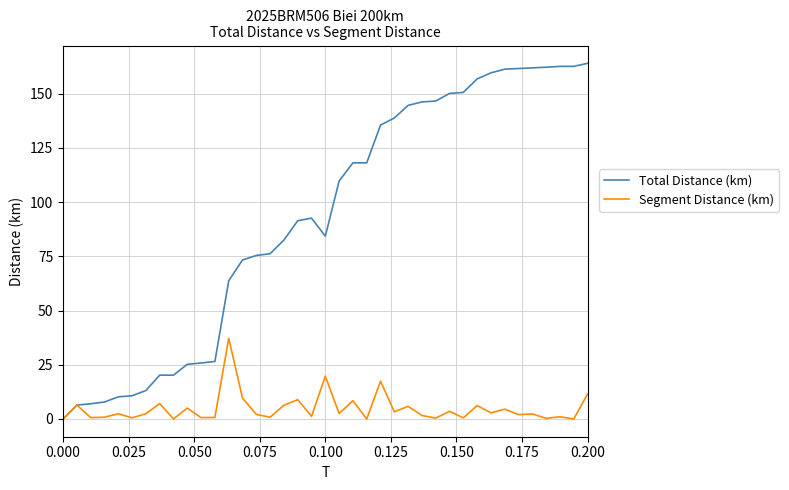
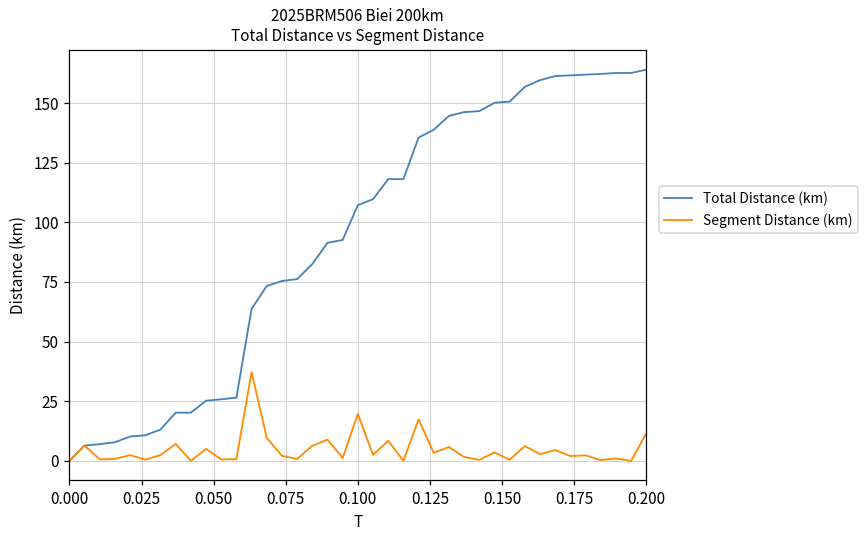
Total Distance (km), 0.100: 84 -> 107
